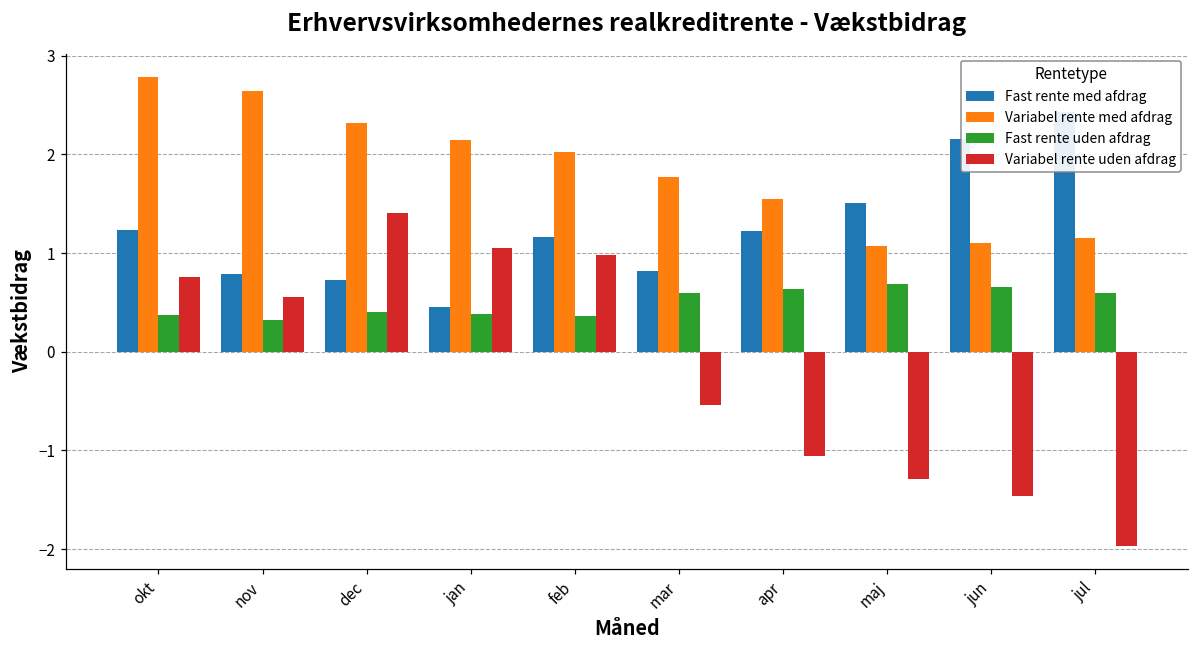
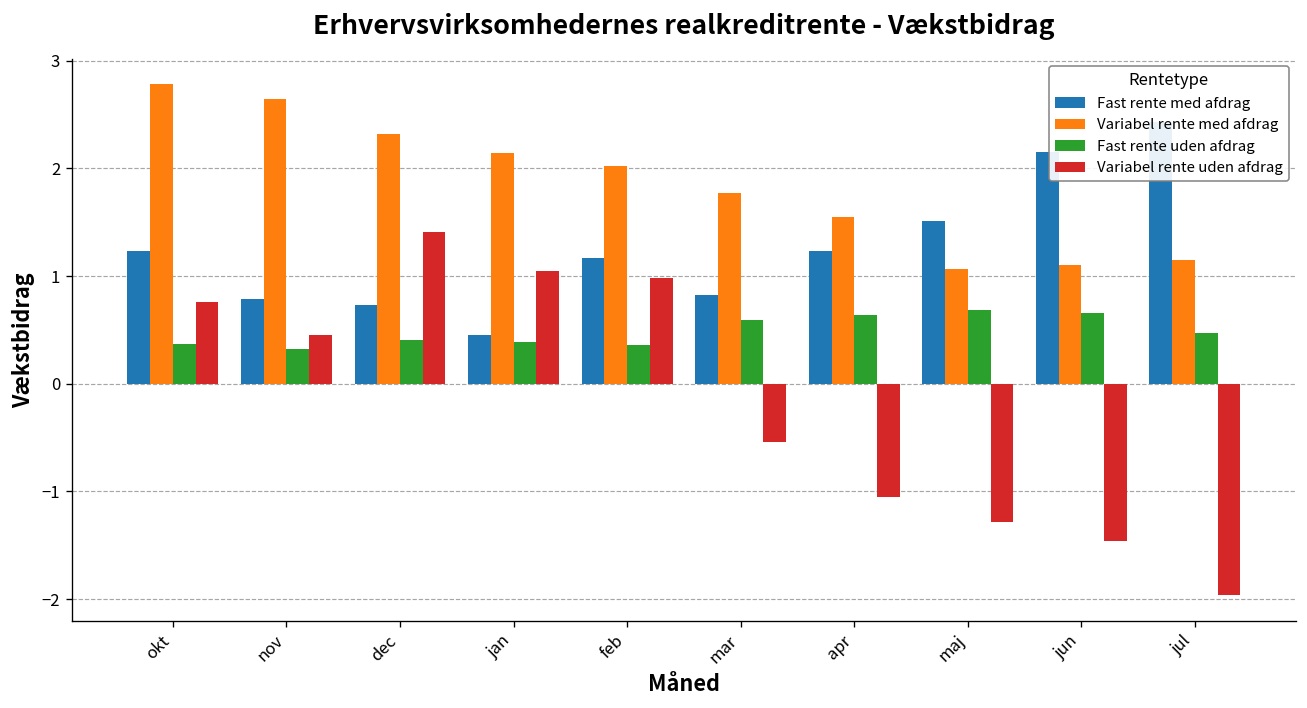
Variabel rente uden afdrag, nov: 0.6 -> 0.5
Fast rente uden afdrag, jul: 0.6 -> 0.5
